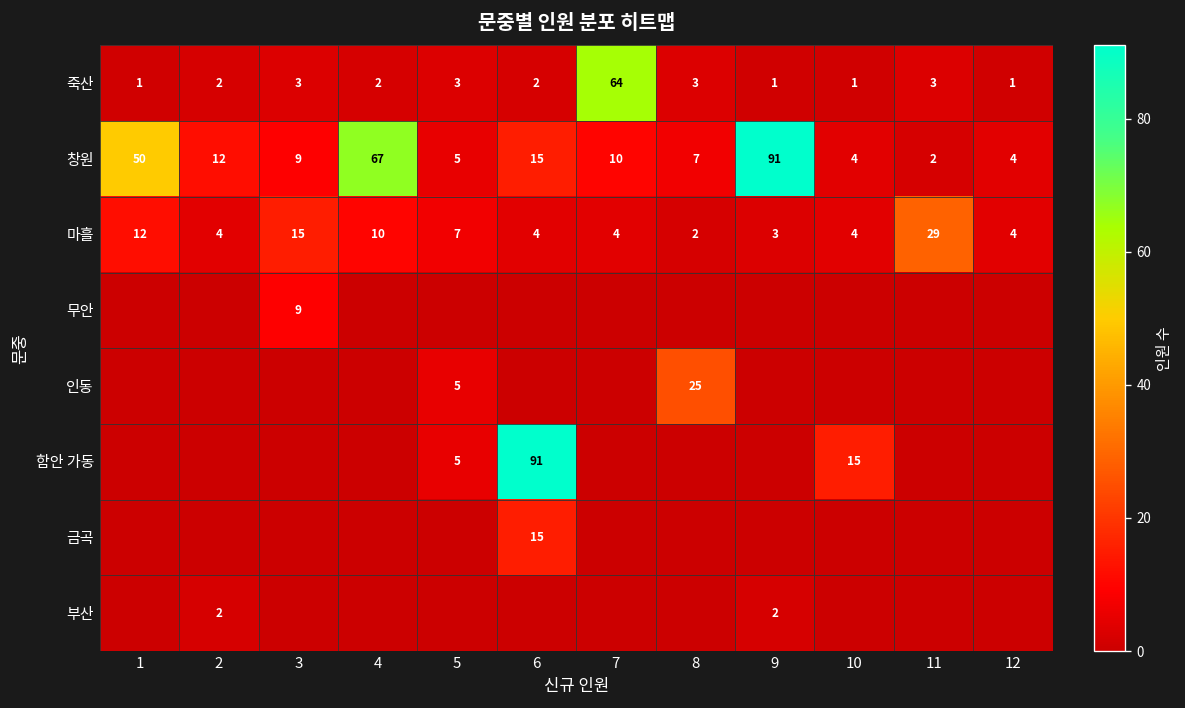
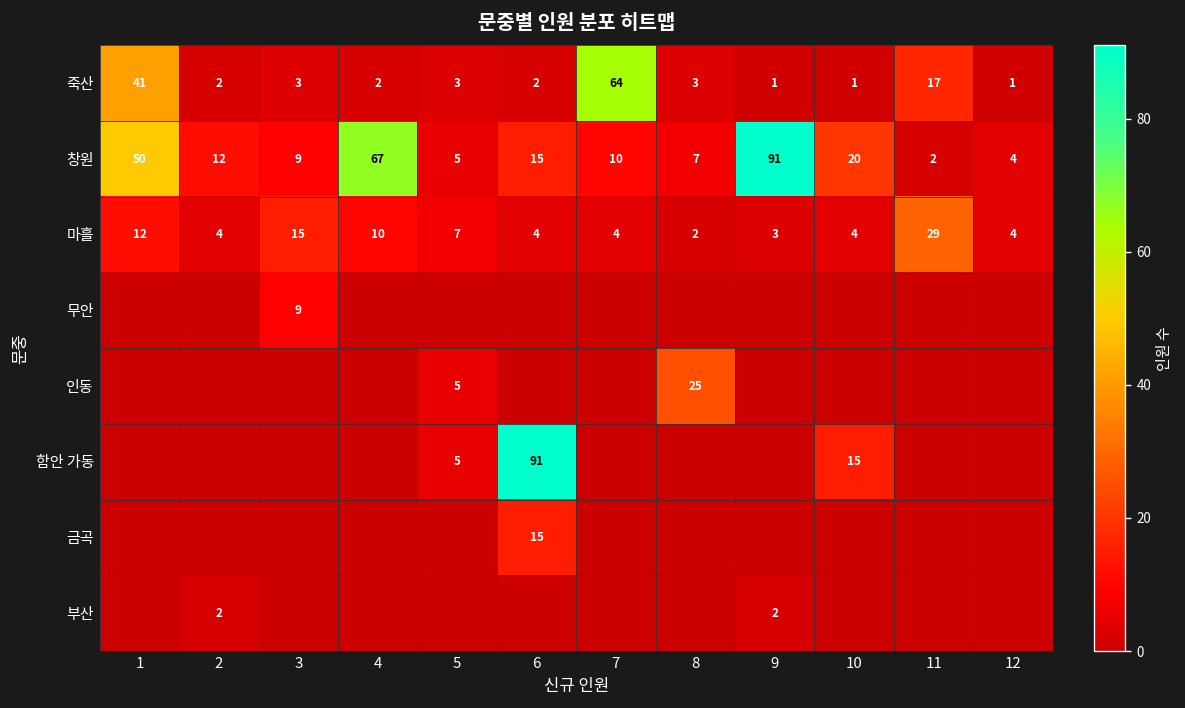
죽산, 1: 1 -> 41
죽산, 11: 3 -> 17
창원, 10: 4 -> 20
